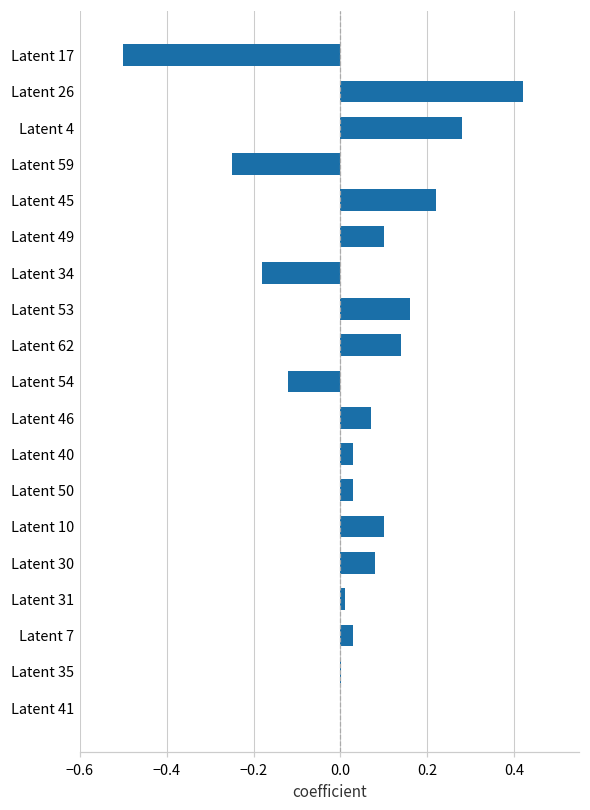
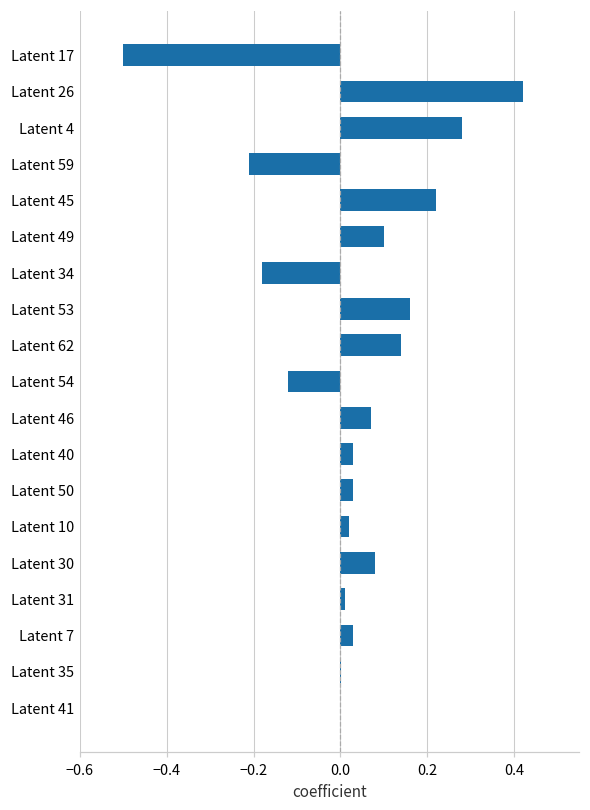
Latent 59: -0.25 -> -0.21
Latent 10: 0.10 -> 0.02
